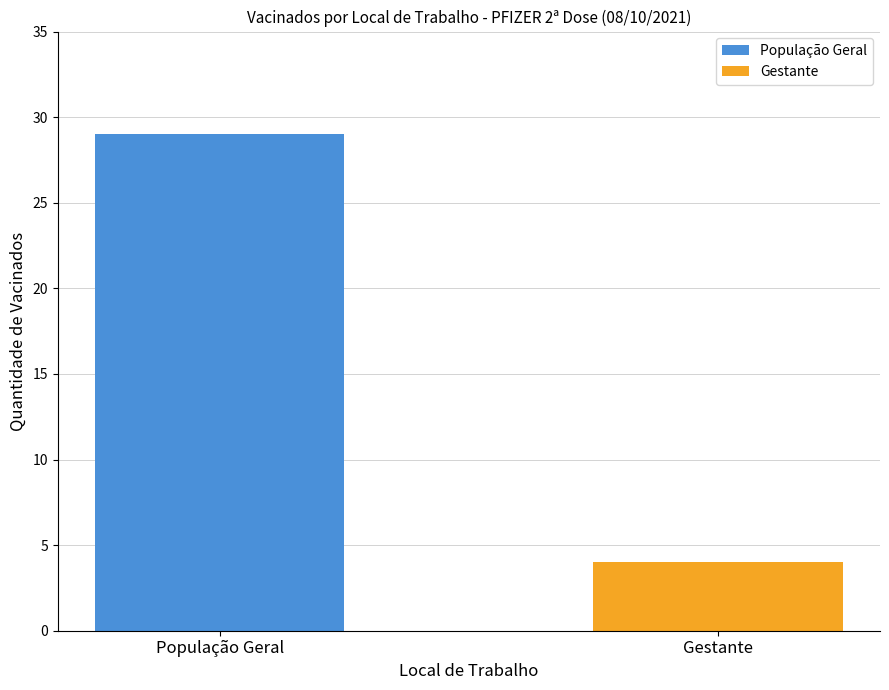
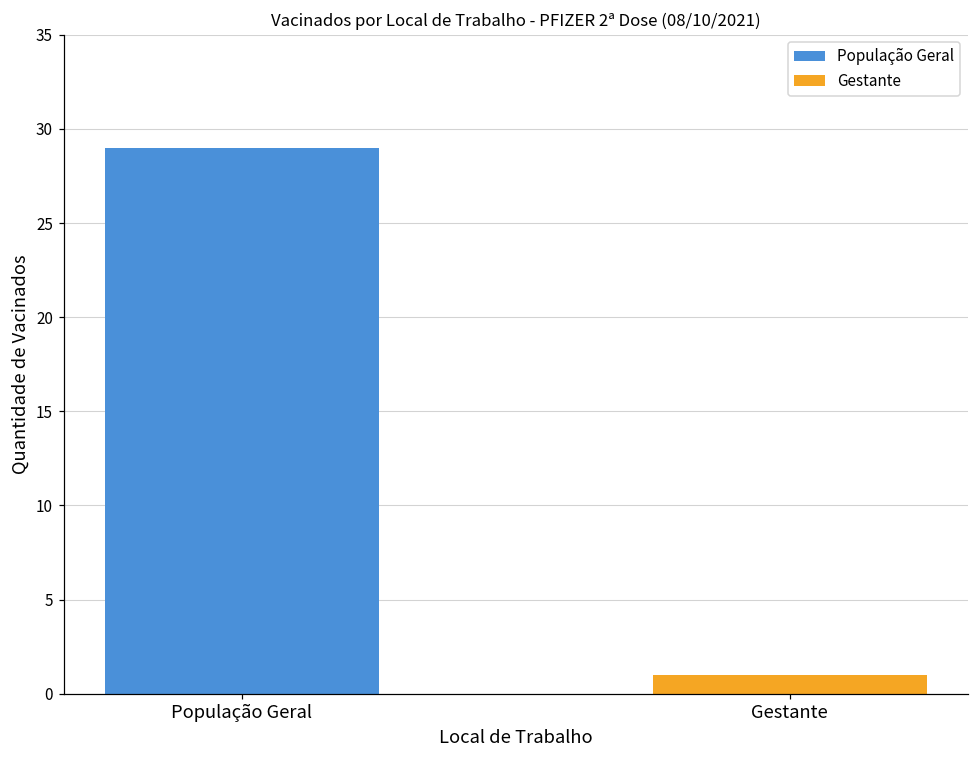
Gestante: 4 -> 1
